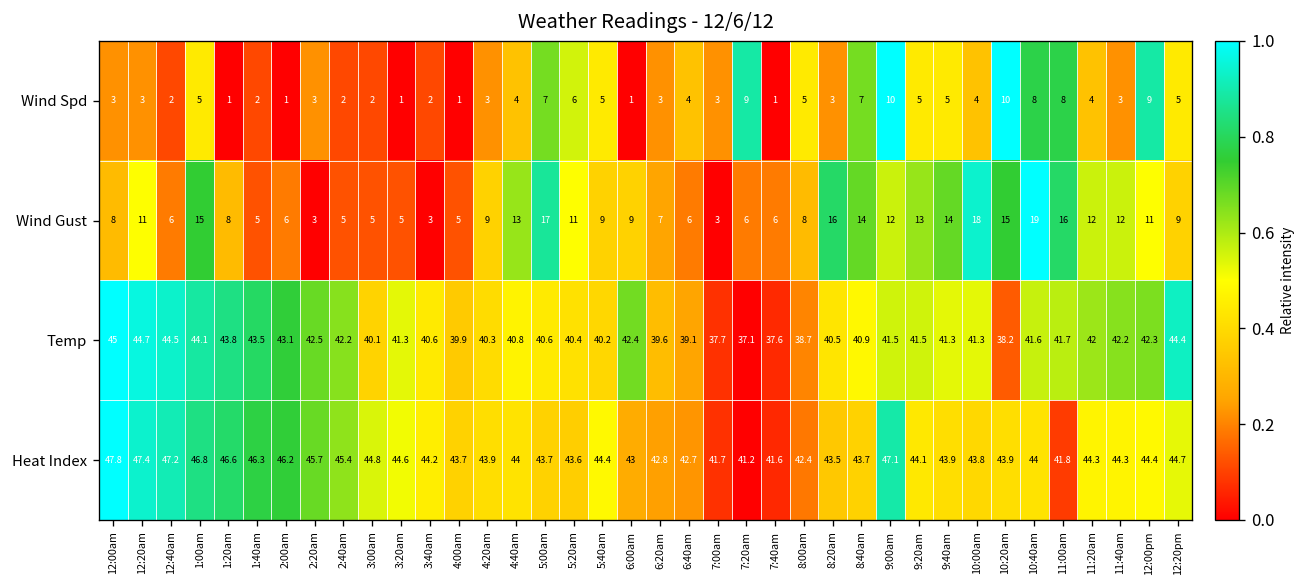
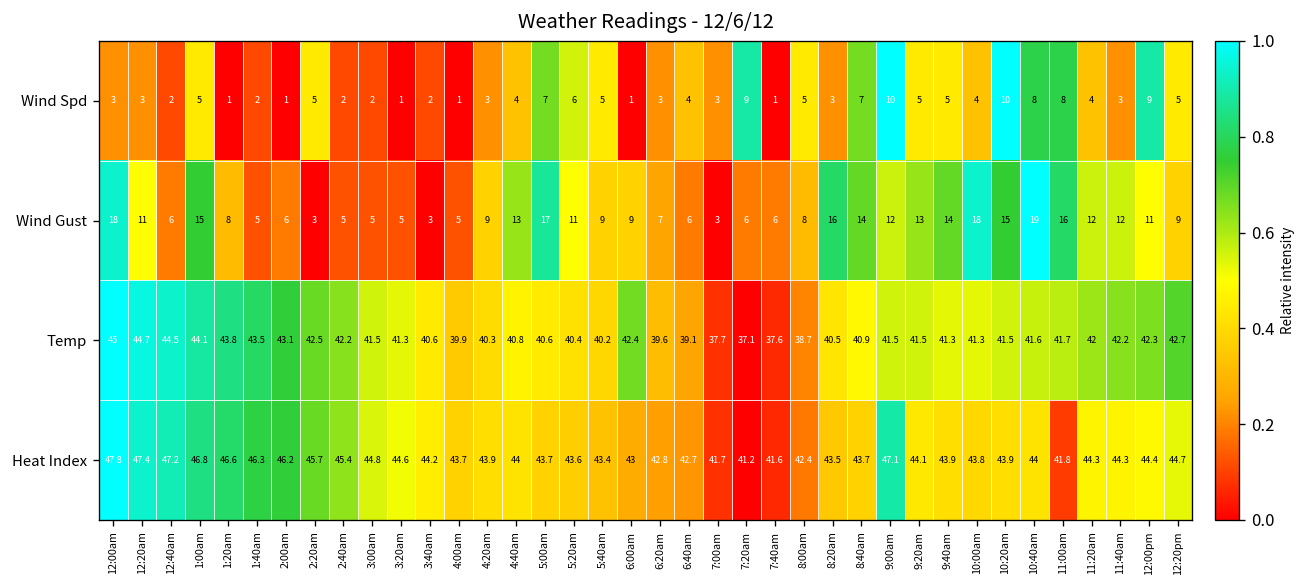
Wind Spd, 2:20am: 3 -> 5
Wind Gust, 12:00am: 8 -> 18
Temp, 3:00am: 40.1 -> 41.5
Temp, 10:20am: 38.2 -> 41.5
Temp, 12:20pm: 44.4 -> 42.7
Heat Index, 5:40am: 44.4 -> 43.4
